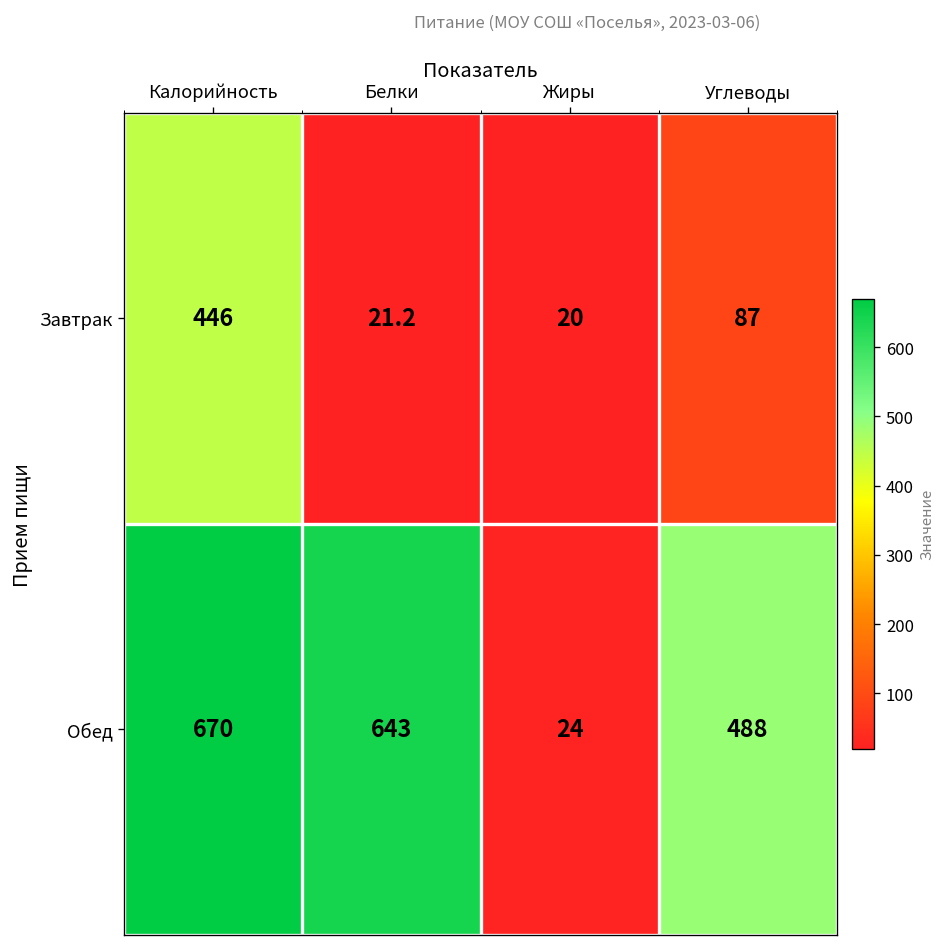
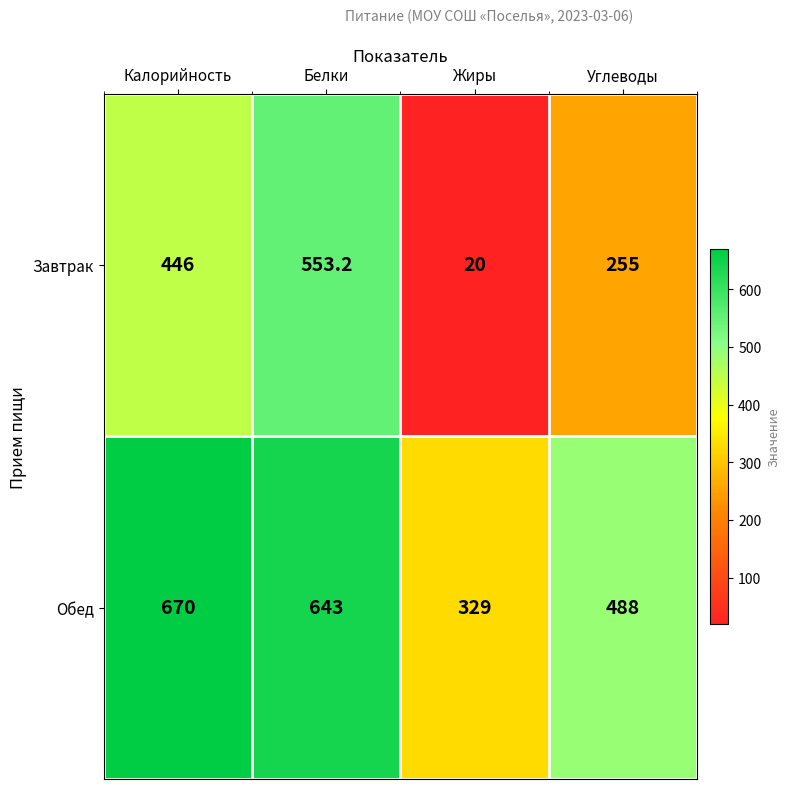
Завтрак, Белки: 21.2 -> 553.2
Завтрак, Углеводы: 87 -> 255
Обед, Жиры: 24 -> 329
